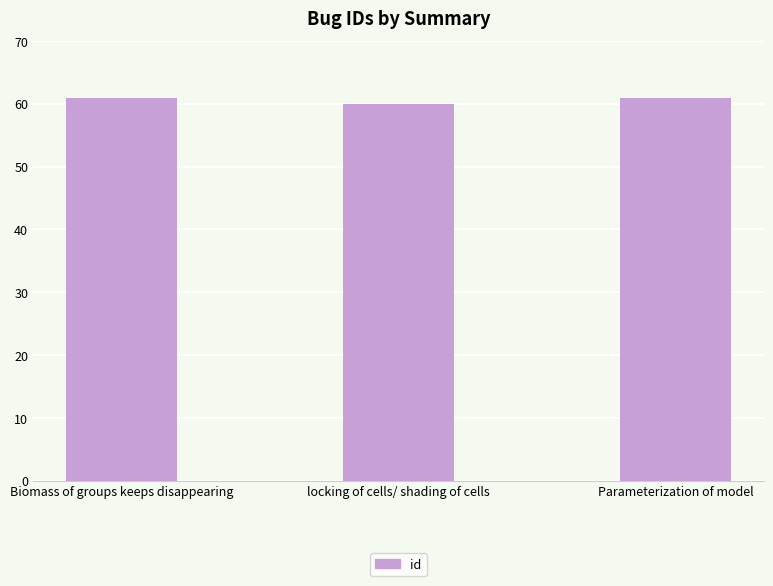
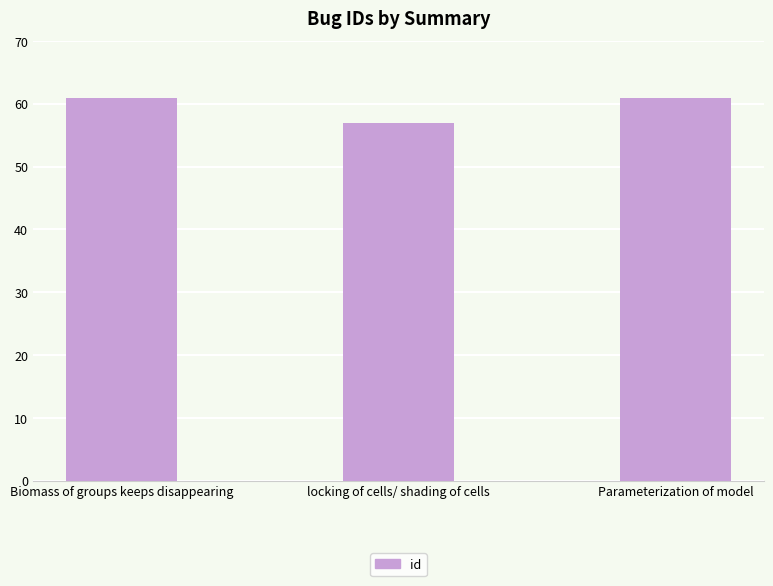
locking of cells/ shading of cells: 60 -> 57
